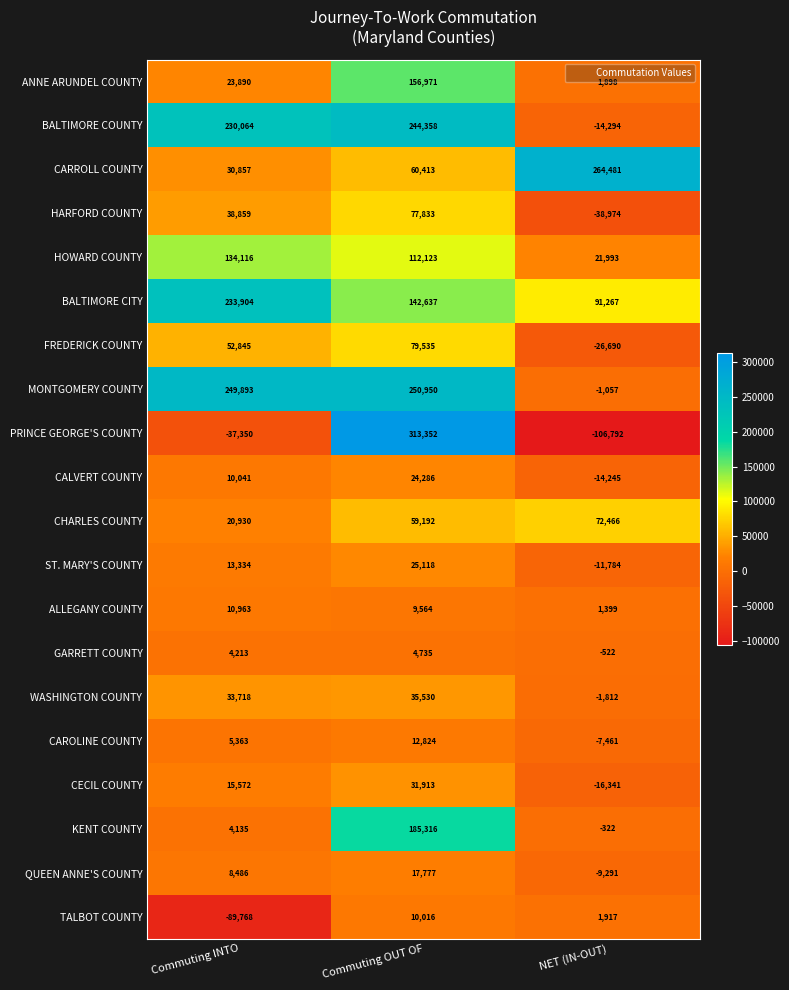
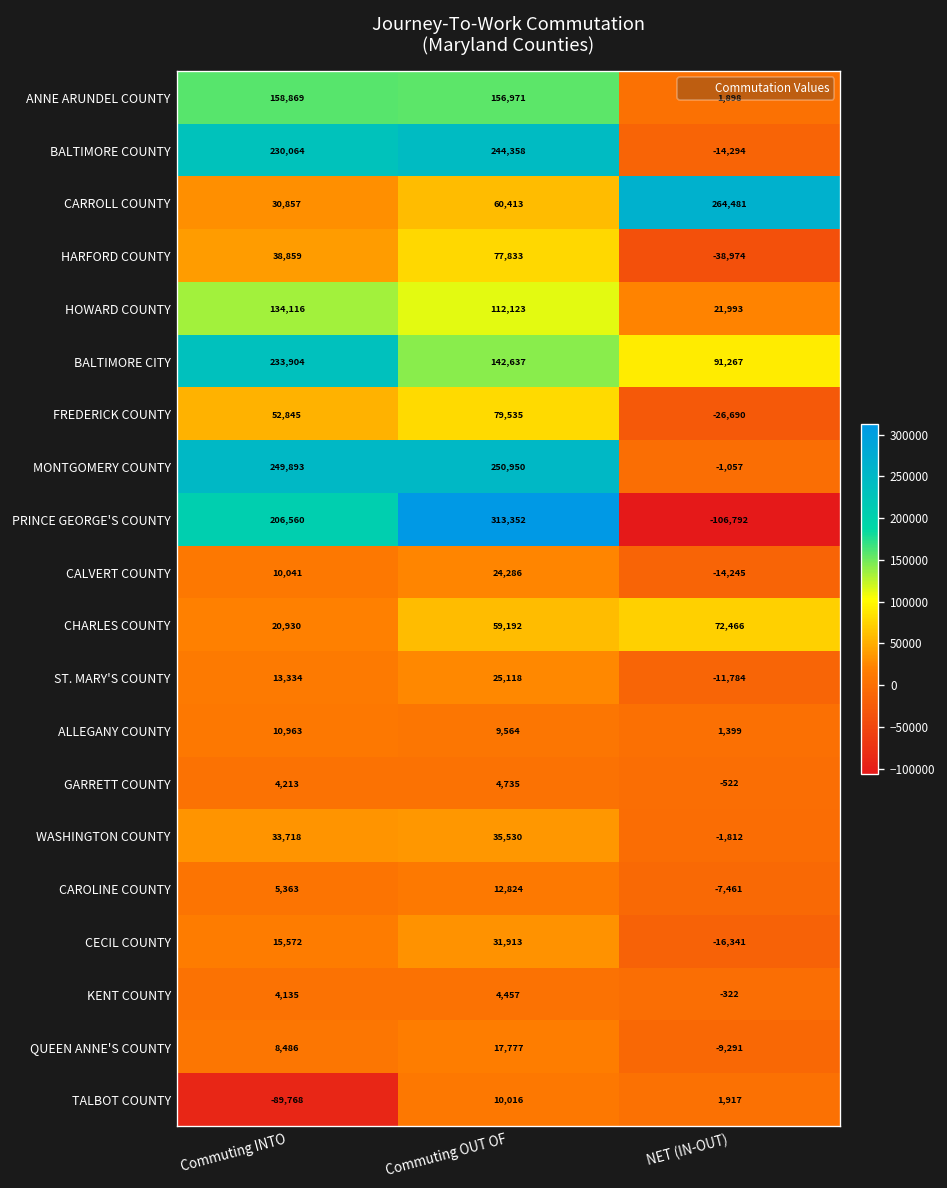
ANNE ARUNDEL COUNTY, Commuting INTO: 23,890 -> 158,869
PRINCE GEORGE'S COUNTY, Commuting INTO: -37,350 -> 206,560
KENT COUNTY, Commuting OUT OF: 185,316 -> 4,457
